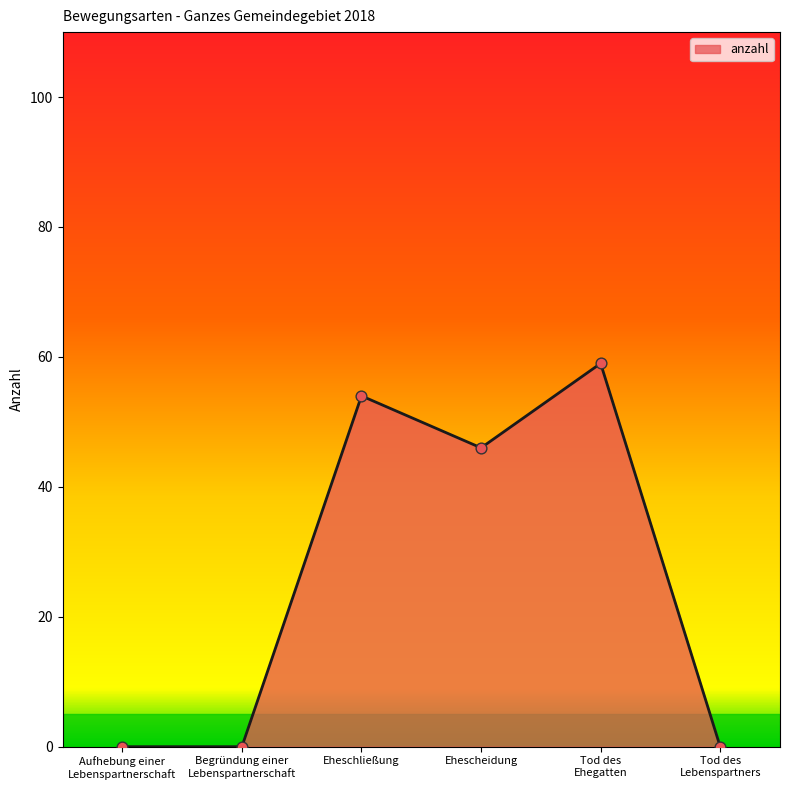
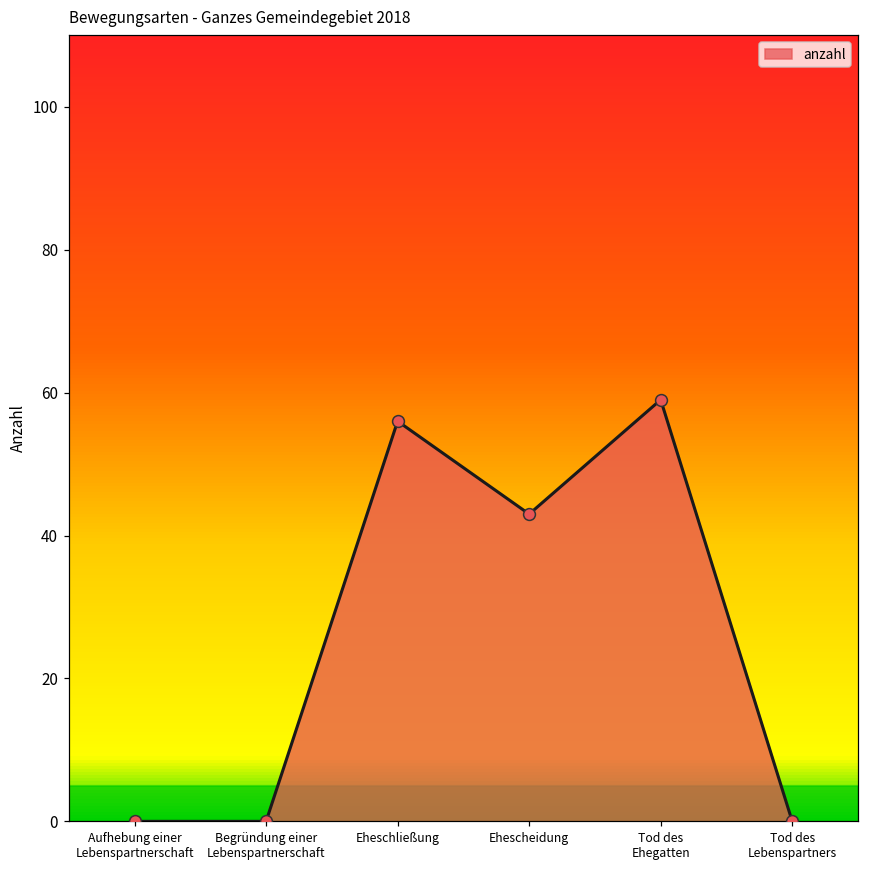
Eheschließung: 54 -> 56
Ehescheidung: 46 -> 43
